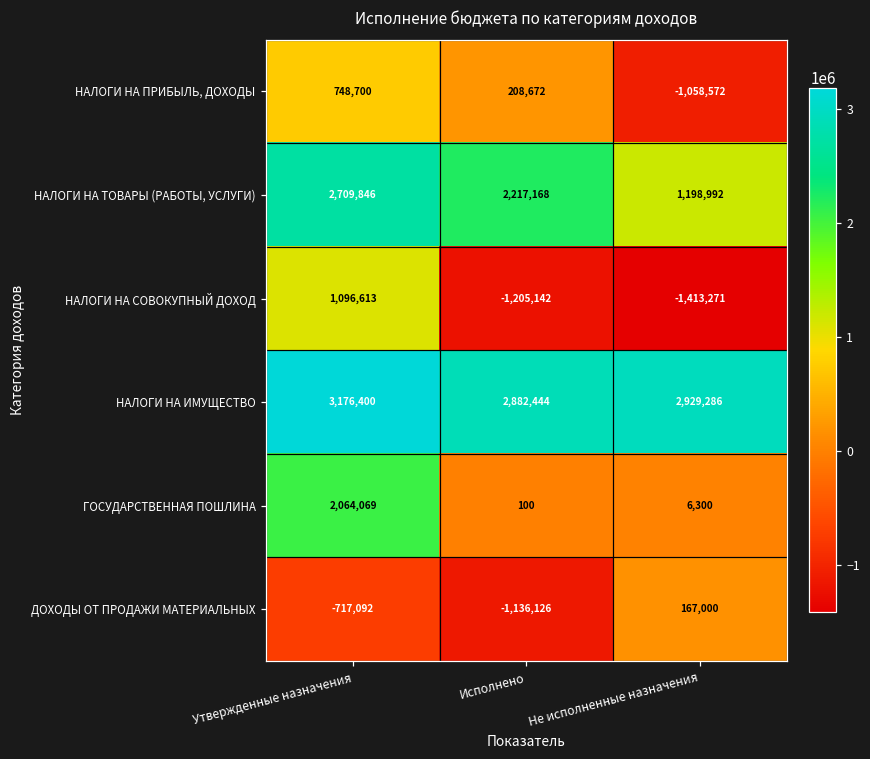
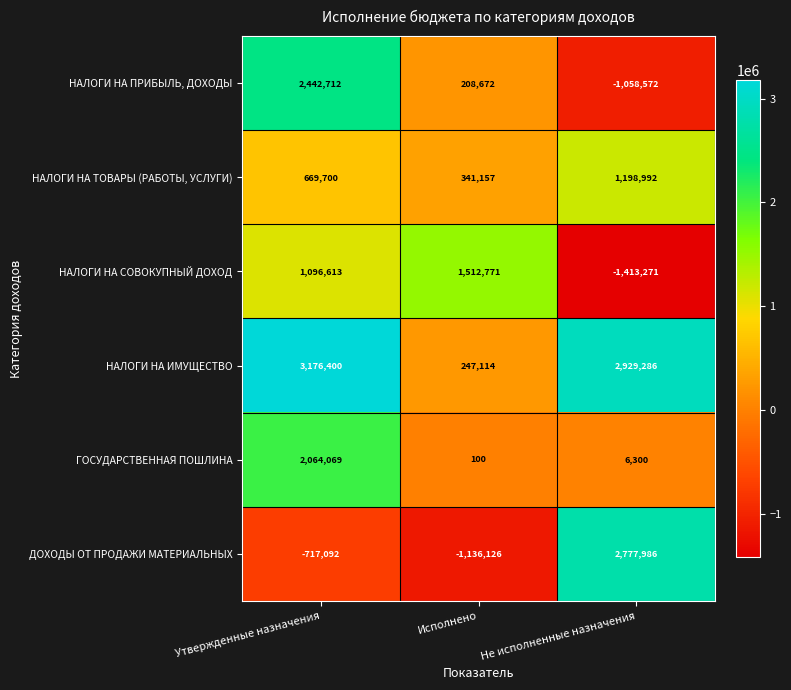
НАЛОГИ НА ПРИБЫЛЬ, ДОХОДЫ, Утвержденные назначения: 748,700 -> 2,442,712
НАЛОГИ НА ТОВАРЫ (РАБОТЫ, УСЛУГИ), Утвержденные назначения: 2,709,846 -> 669,700
НАЛОГИ НА ТОВАРЫ (РАБОТЫ, УСЛУГИ), Исполнено: 2,217,168 -> 341,157
НАЛОГИ НА СОВОКУПНЫЙ ДОХОД, Исполнено: -1,205,142 -> 1,512,771
НАЛОГИ НА ИМУЩЕСТВО, Исполнено: 2,882,444 -> 247,114
ДОХОДЫ ОТ ПРОДАЖИ МАТЕРИАЛЬНЫХ, Не исполненные назначения: 167,000 -> 2,777,986
